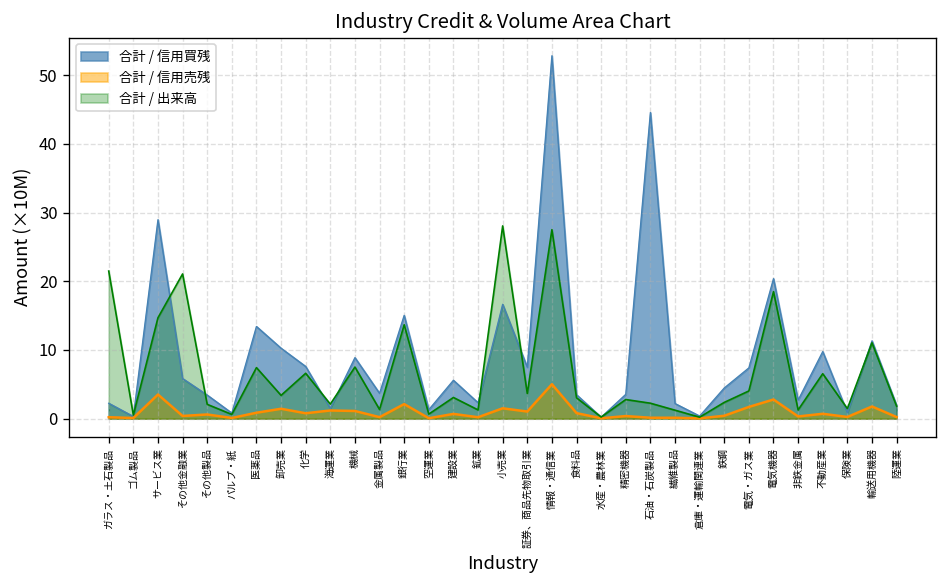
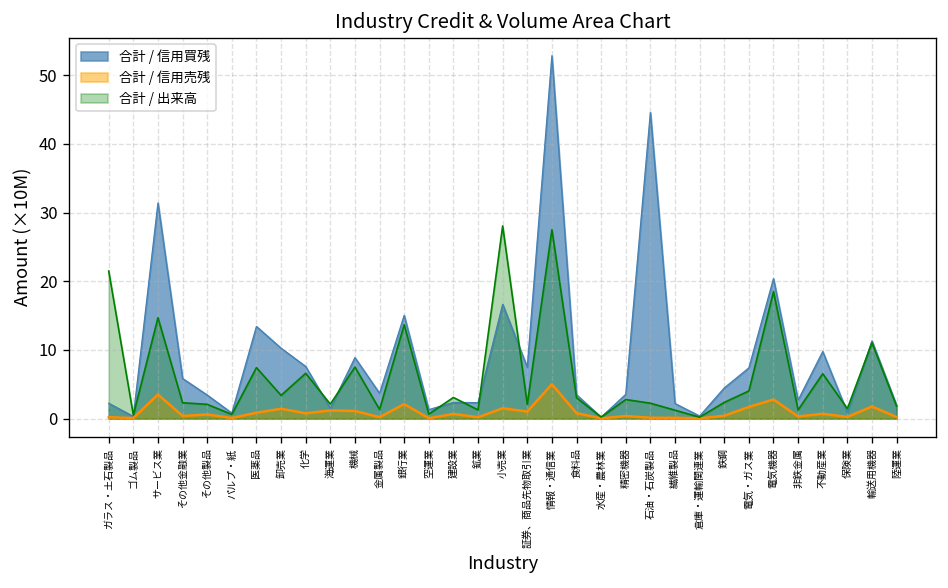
合計 / 信用買残, サービス業: 29 -> 31
合計 / 出来高, その他金融業: 21 -> 2
合計 / 信用買残, 建設業: 6 -> 2
合計 / 出来高, 証券、商品先物取引業: 4 -> 2
